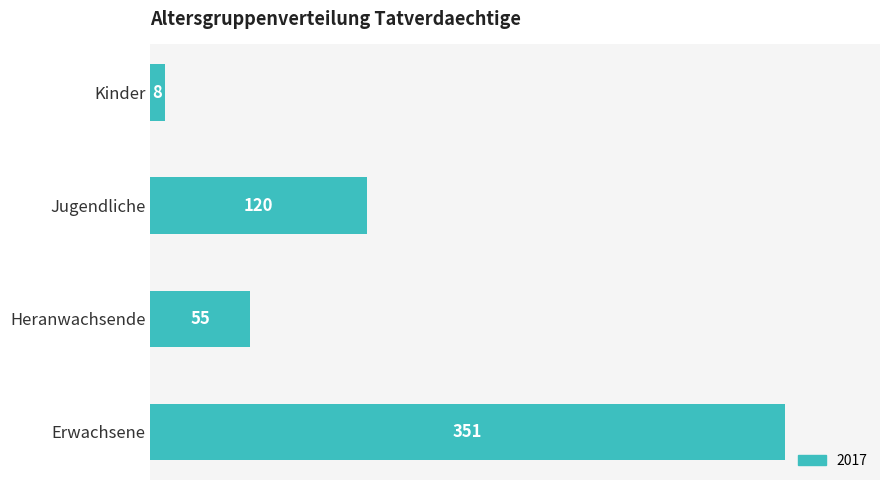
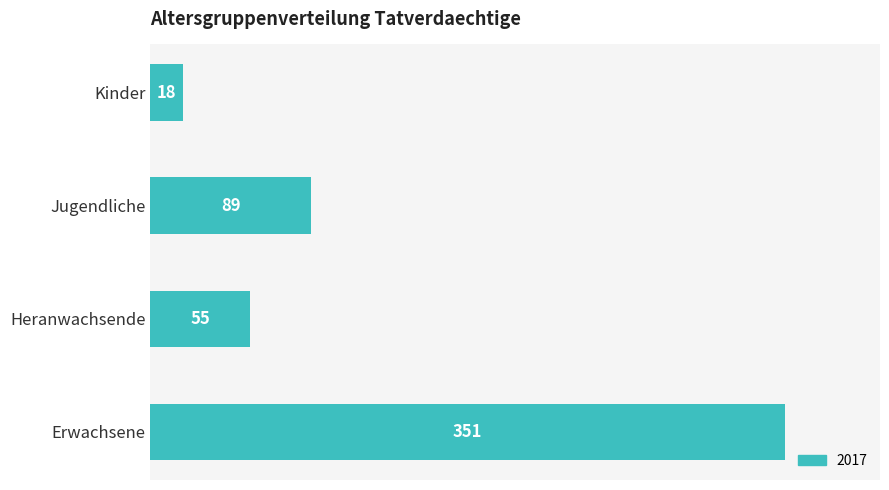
Kinder: 8 -> 18
Jugendliche: 120 -> 89
